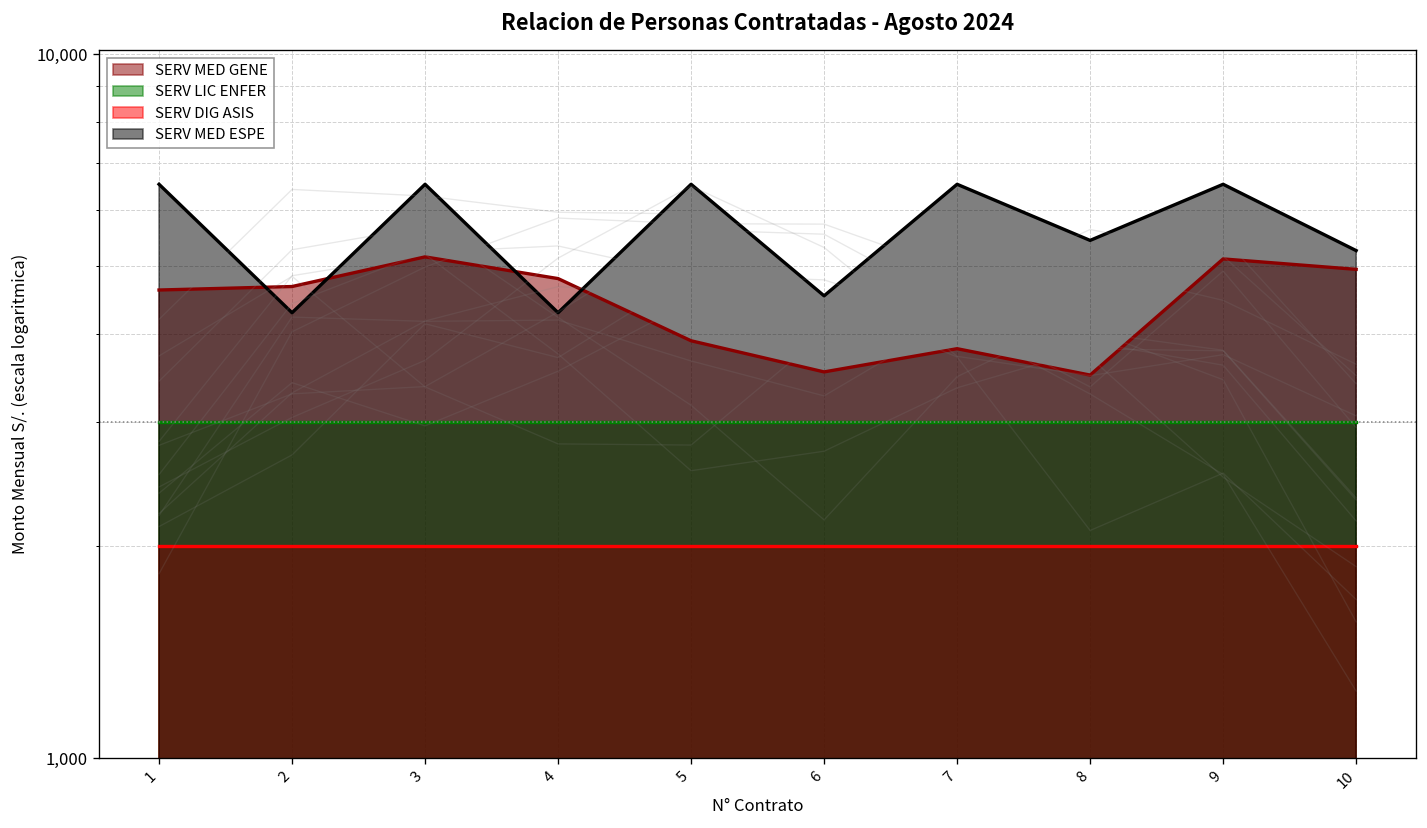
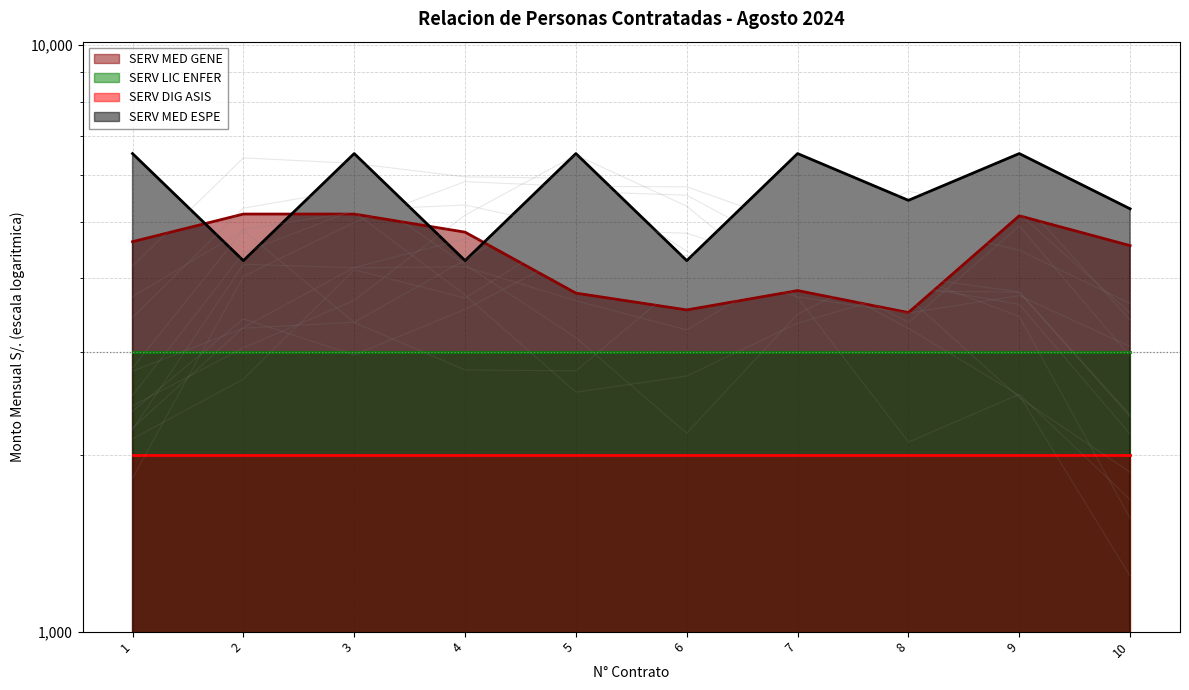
SERV MED GENE, 2: 4,700 -> 5,200
SERV MED GENE, 5: 3,900 -> 3,800
SERV MED ESPE, 6: 4,500 -> 4,300
SERV MED GENE, 10: 4,900 -> 4,600
